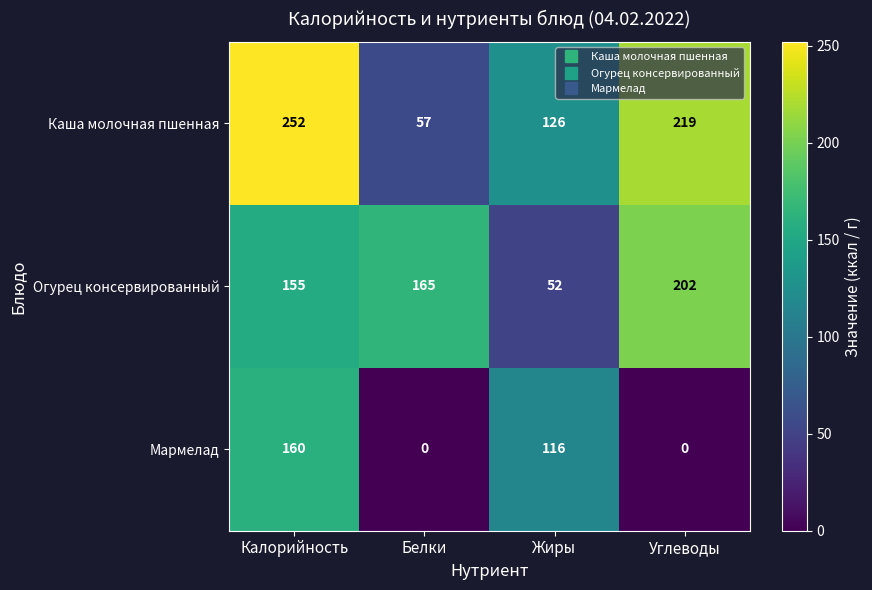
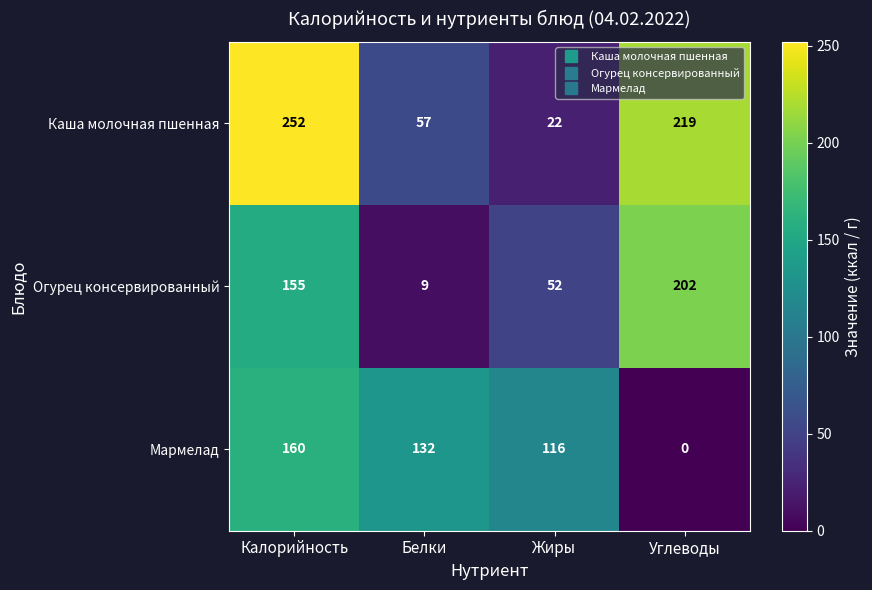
Каша молочная пшенная, Жиры: 126 -> 22
Огурец консервированный, Белки: 165 -> 9
Мармелад, Белки: 0 -> 132
